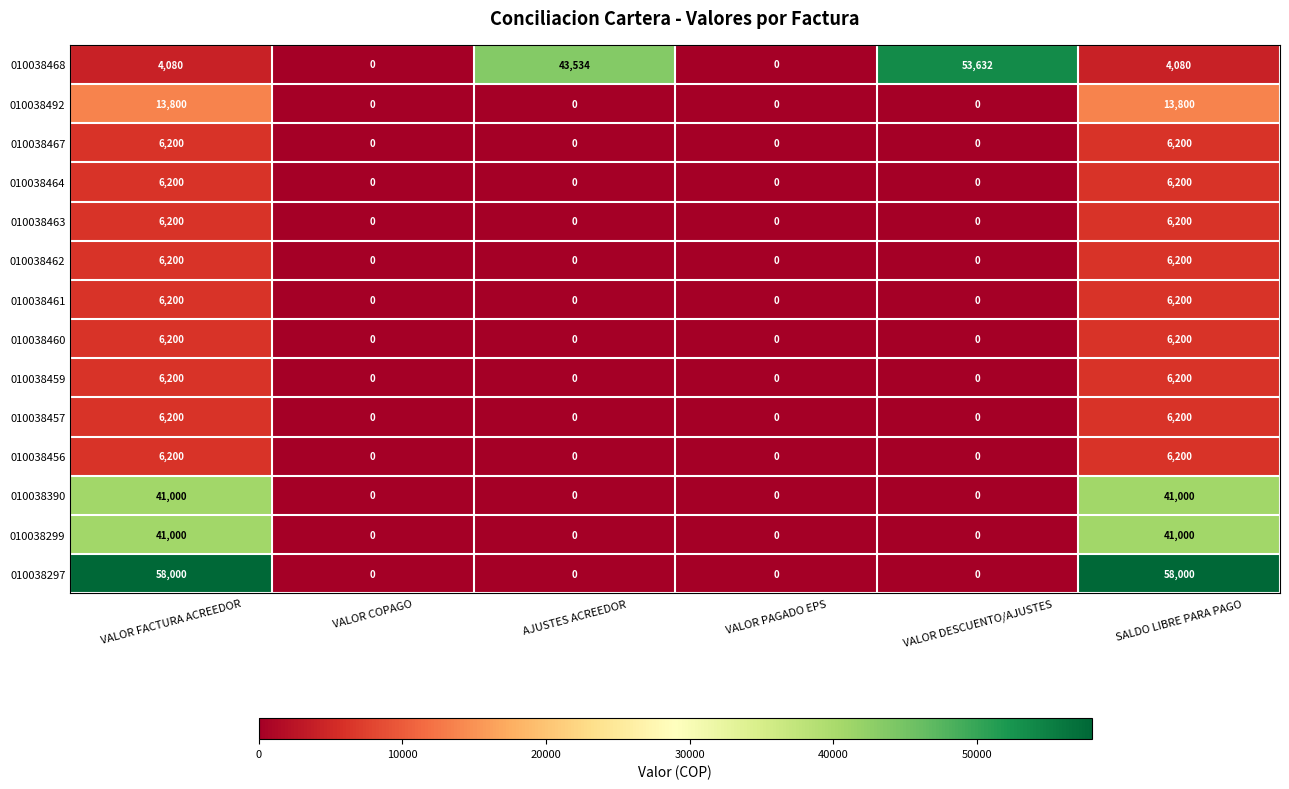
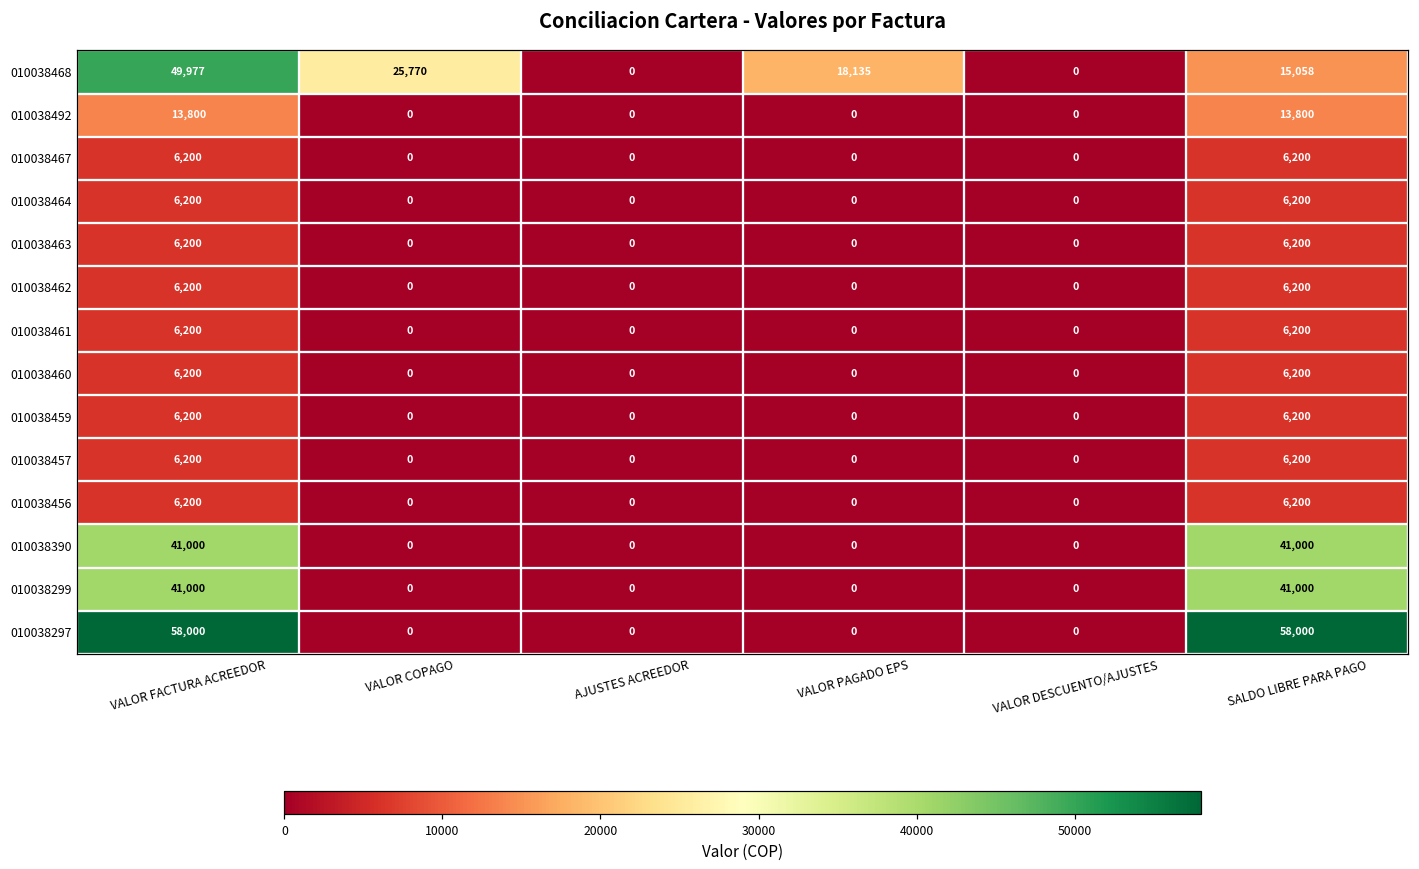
010038468, VALOR FACTURA ACREEDOR: 4,080 -> 49,977
010038468, VALOR COPAGO: 0 -> 25,770
010038468, AJUSTES ACREEDOR: 43,534 -> 0
010038468, VALOR PAGADO EPS: 0 -> 18,135
010038468, VALOR DESCUENTO/AJUSTES: 53,632 -> 0
010038468, SALDO LIBRE PARA PAGO: 4,080 -> 15,058
